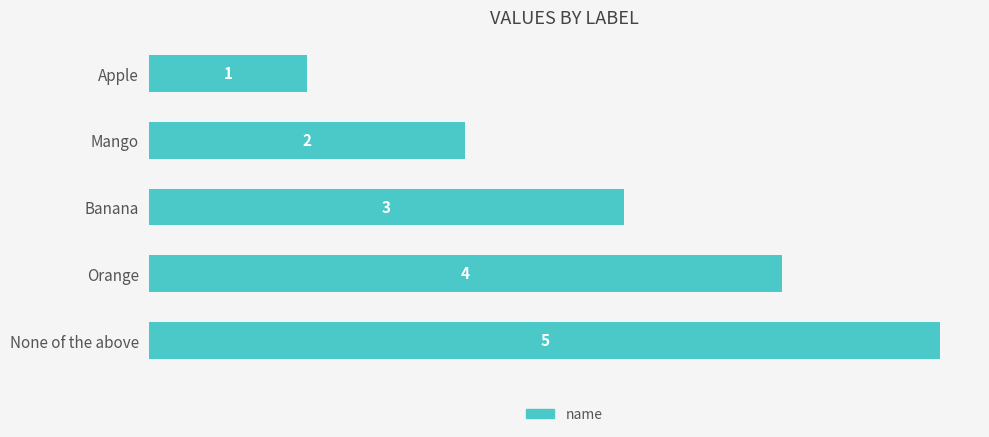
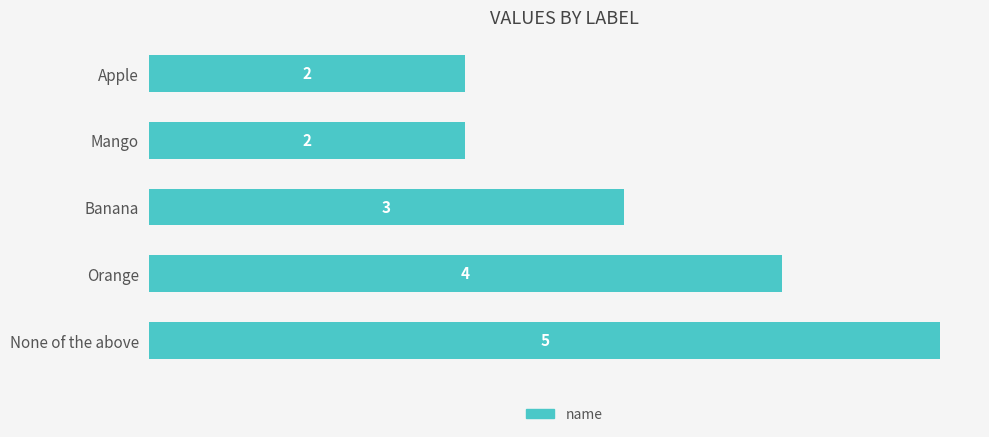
Apple: 1 -> 2
